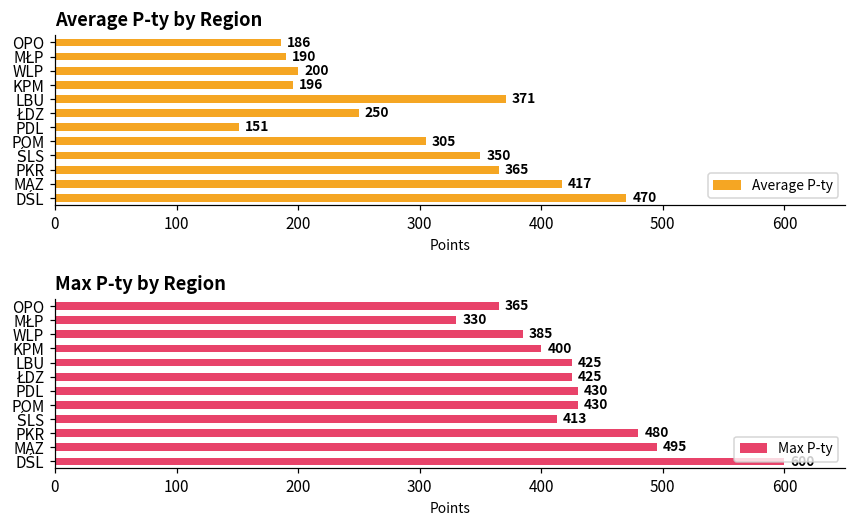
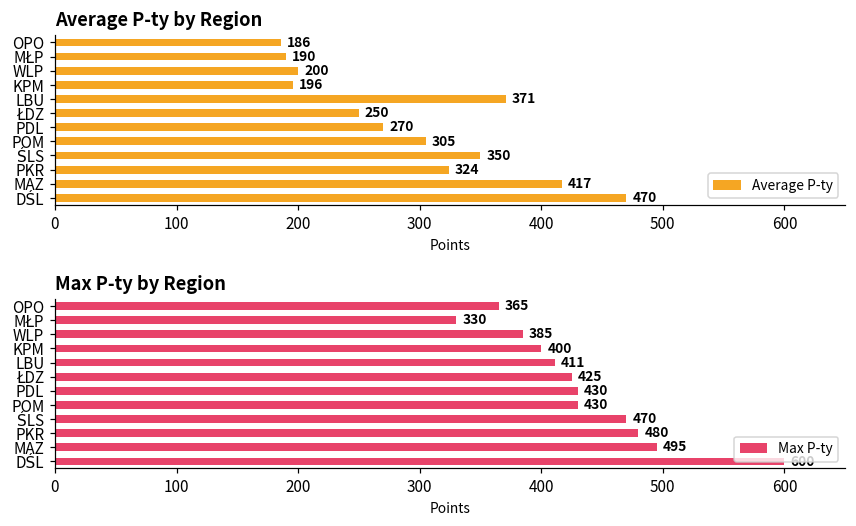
Average P-ty by Region, PDL: 151 -> 270
Average P-ty by Region, PKR: 365 -> 324
Max P-ty by Region, LBU: 425 -> 411
Max P-ty by Region, ŚLS: 413 -> 470
